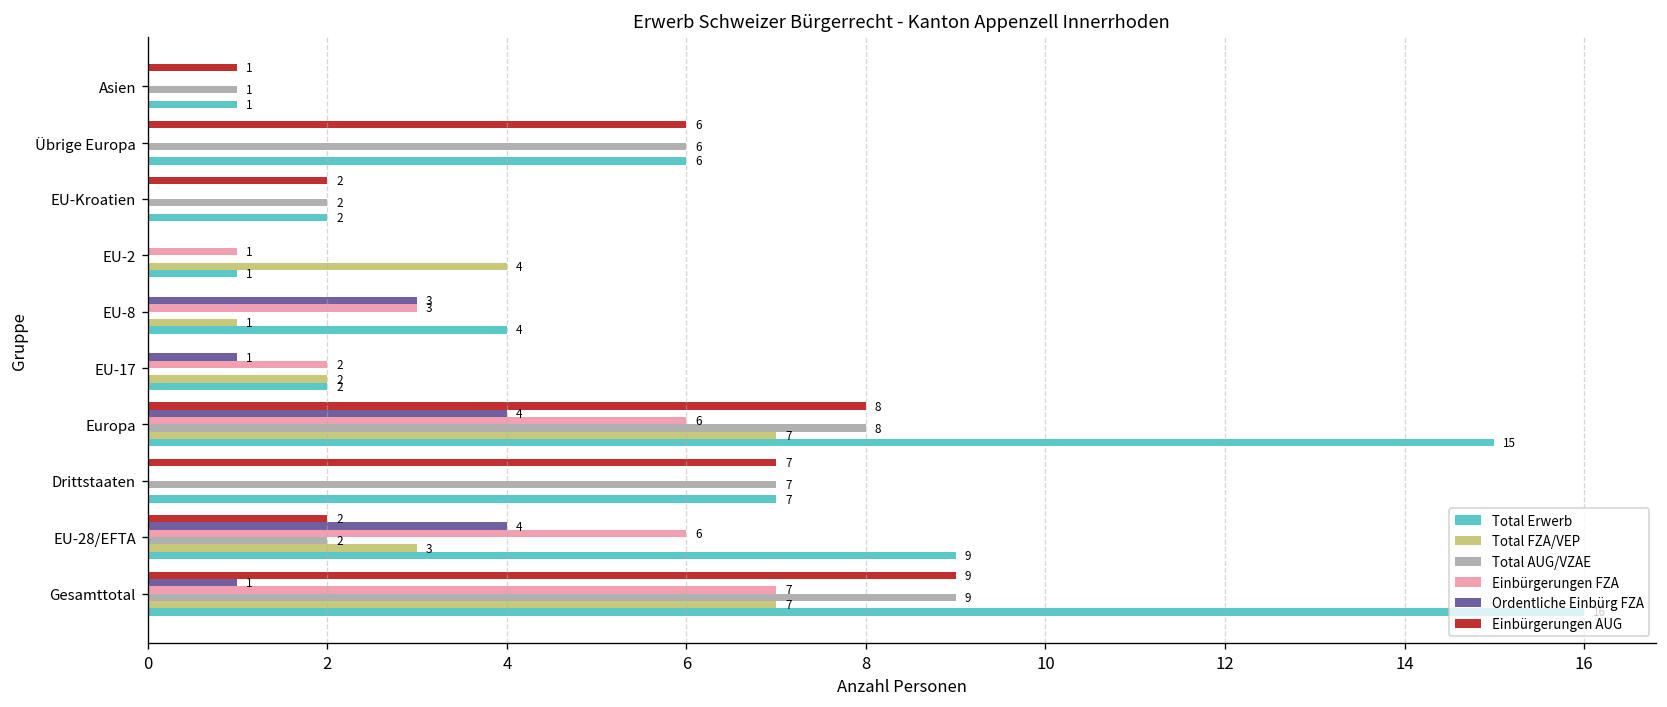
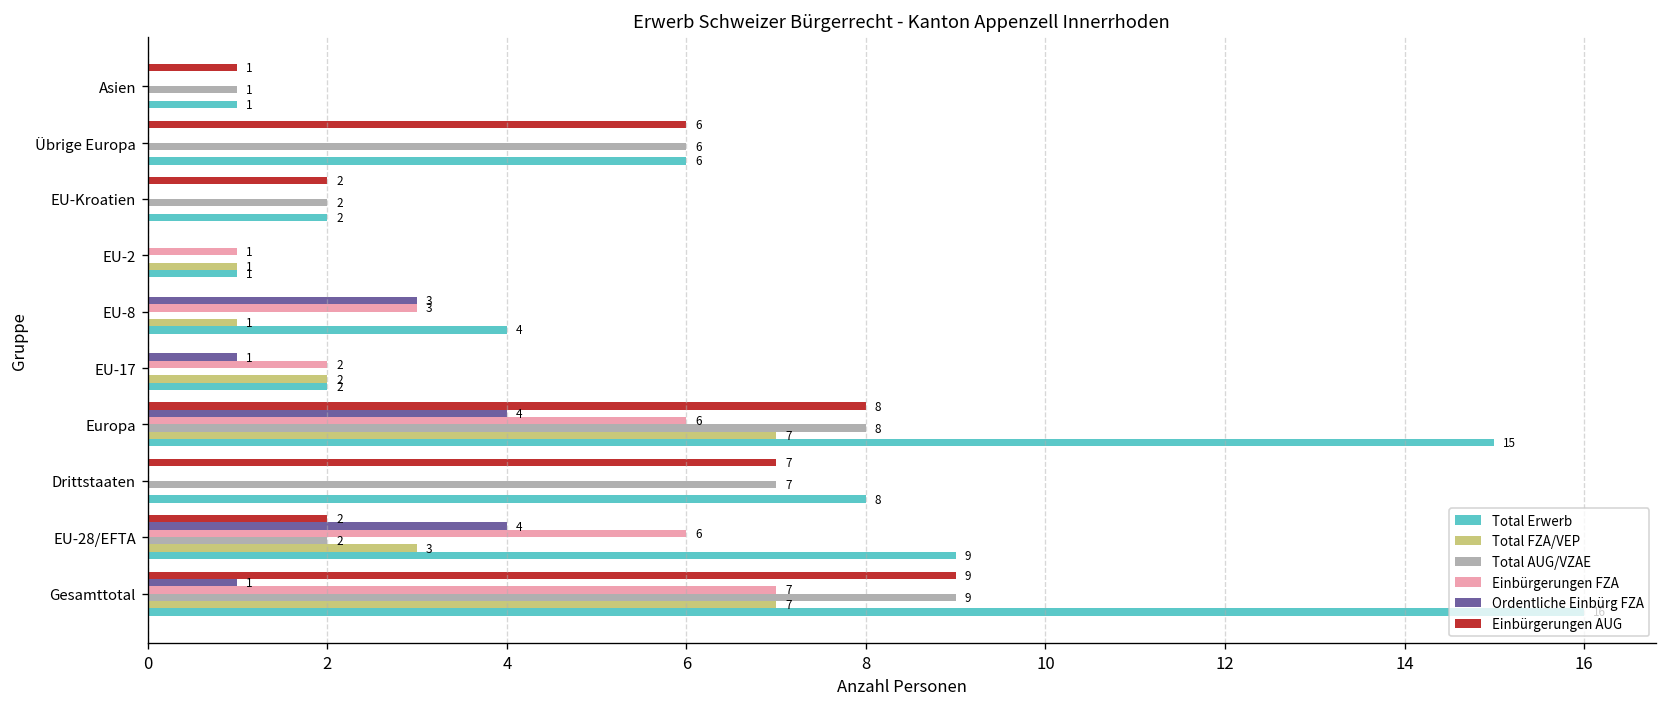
Total FZA/VEP, EU-2: 4 -> 1
Total Erwerb, Drittstaaten: 7 -> 8
